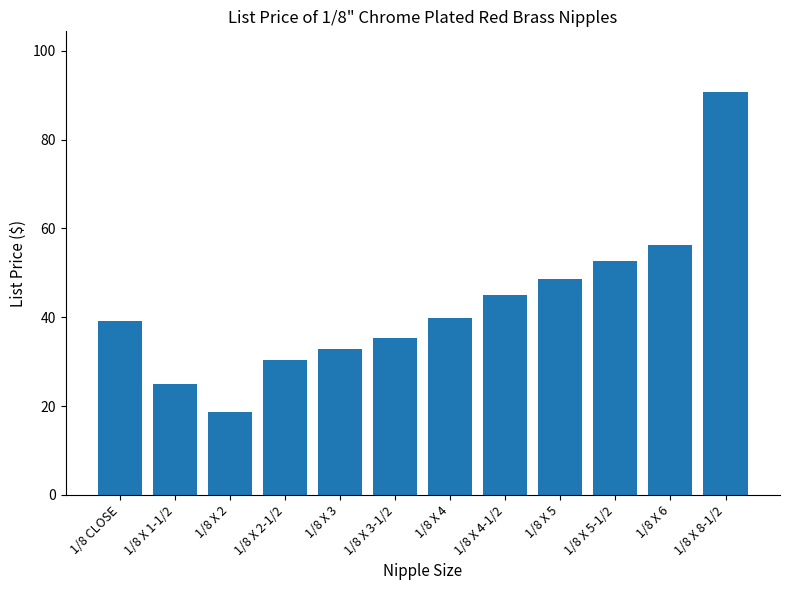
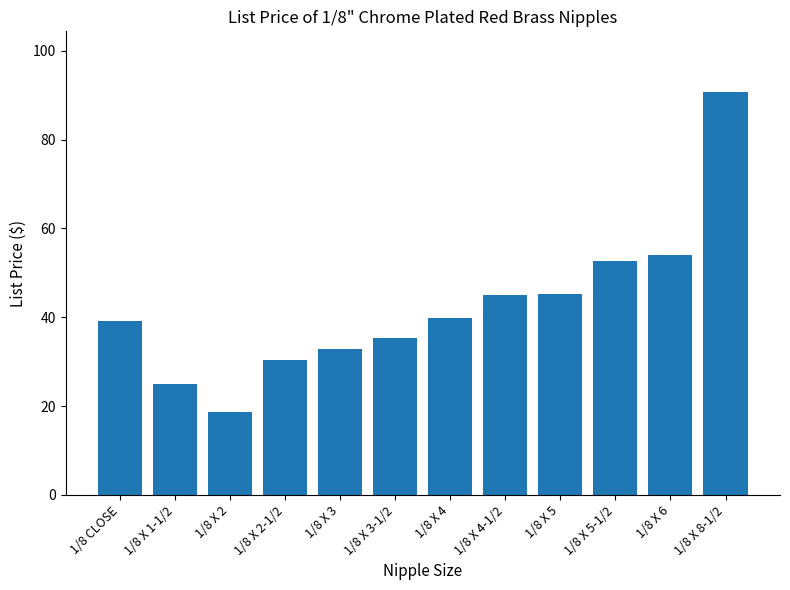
1/8 X 5: 49 -> 45
1/8 X 6: 56 -> 54
